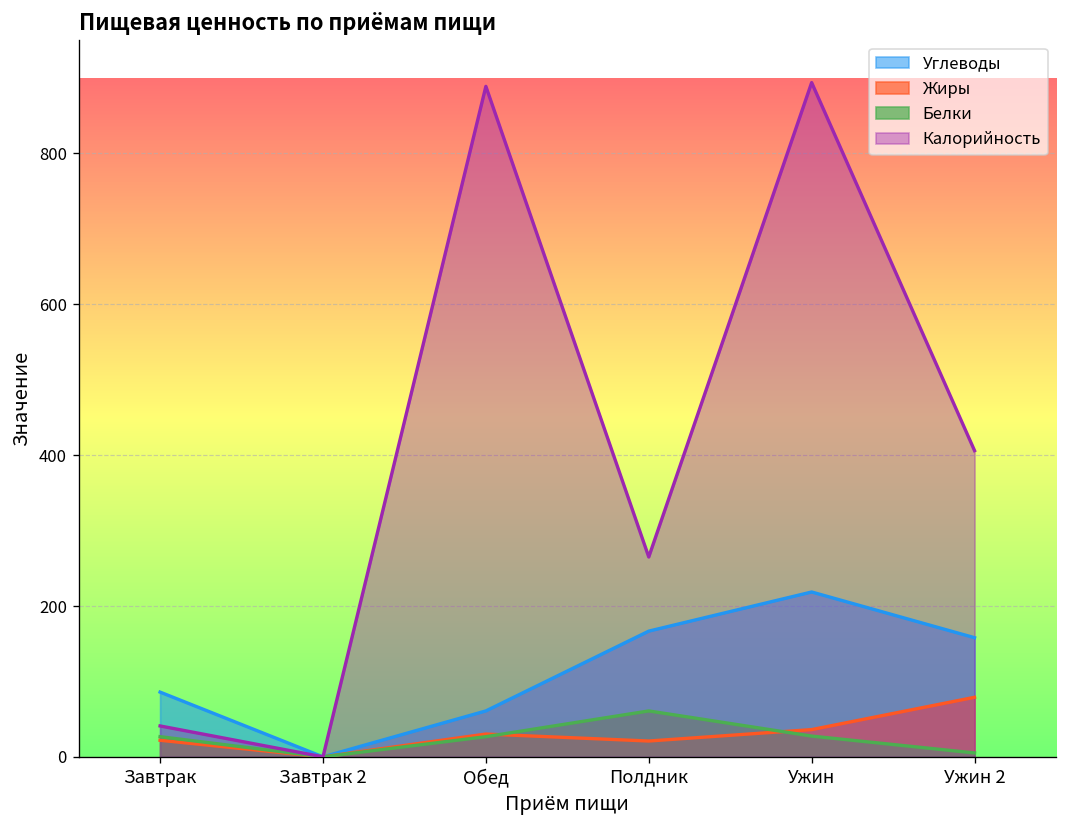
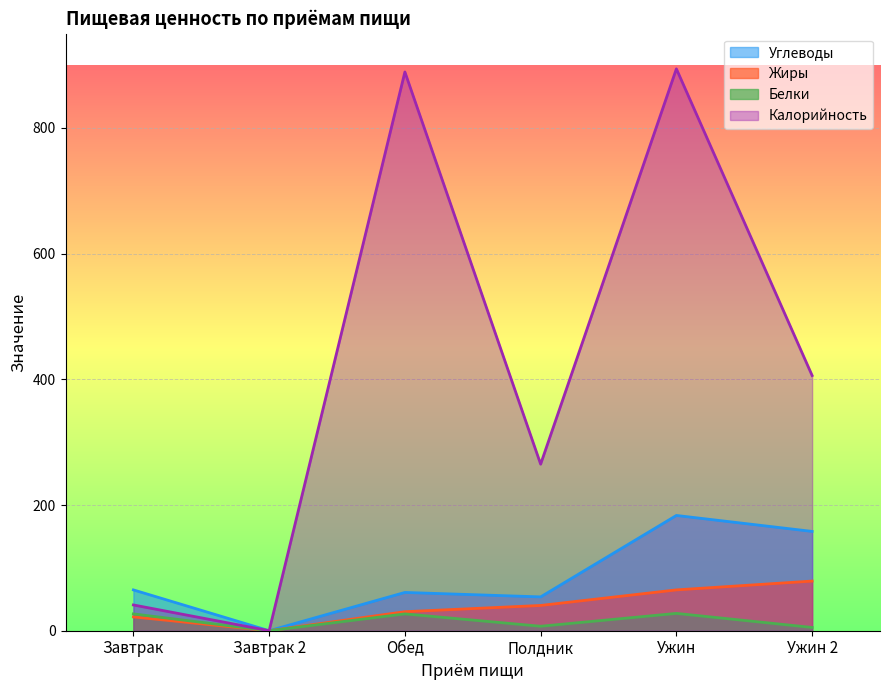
Углеводы, Завтрак: 90 -> 60
Углеводы, Полдник: 170 -> 50
Жиры, Полдник: 20 -> 40
Белки, Полдник: 60 -> 10
Углеводы, Ужин: 220 -> 180
Жиры, Ужин: 40 -> 60
